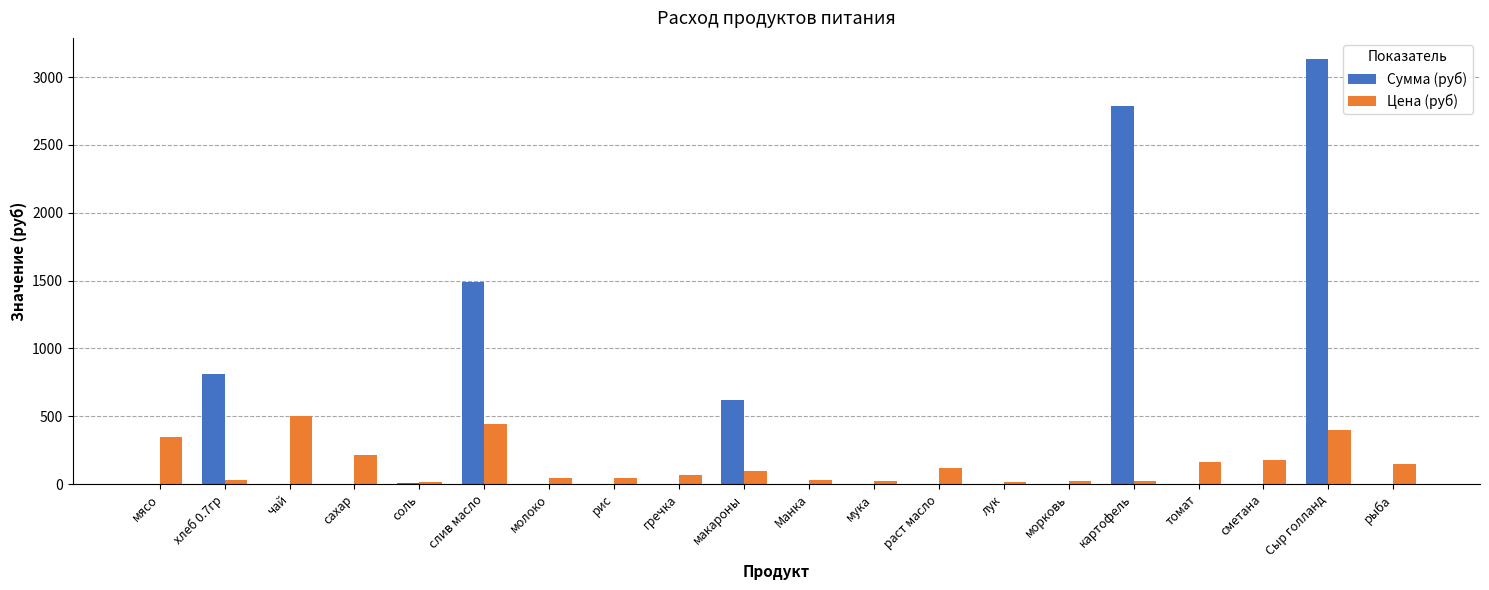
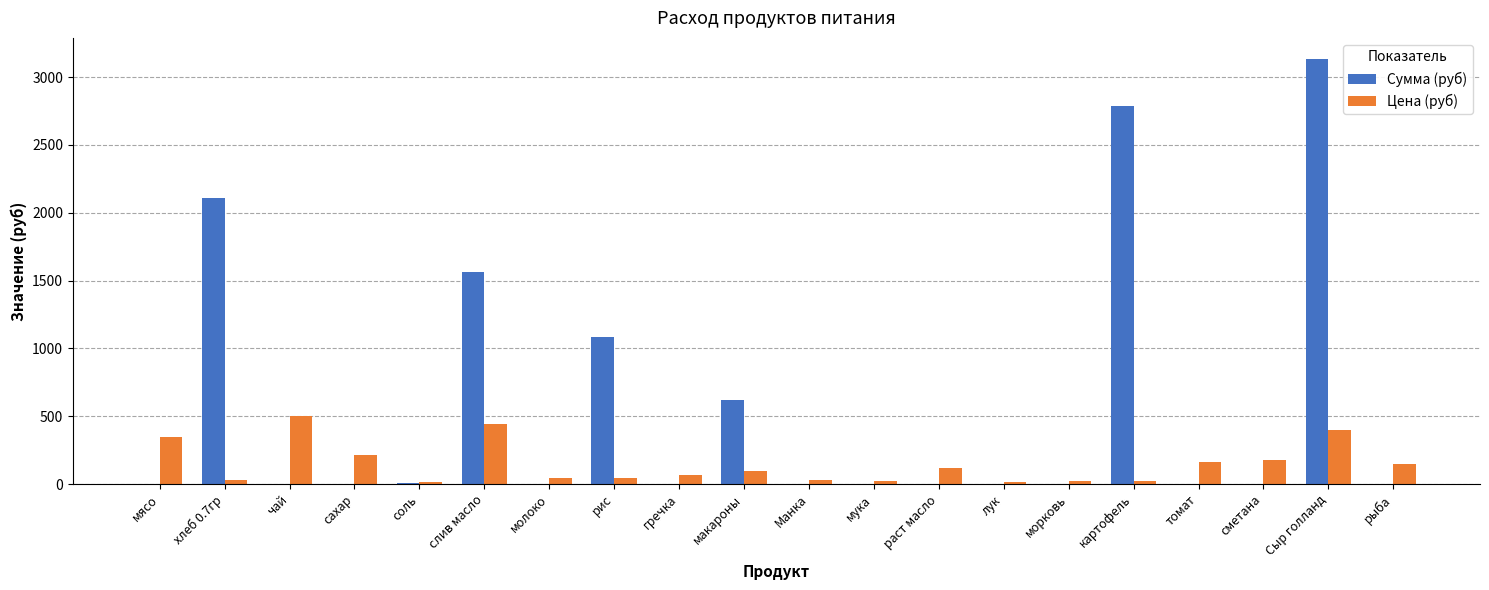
Сумма (руб), хлеб 0.7гр: 810 -> 2110
Сумма (руб), слив масло: 1490 -> 1560
Сумма (руб), рис: 0 -> 1090
